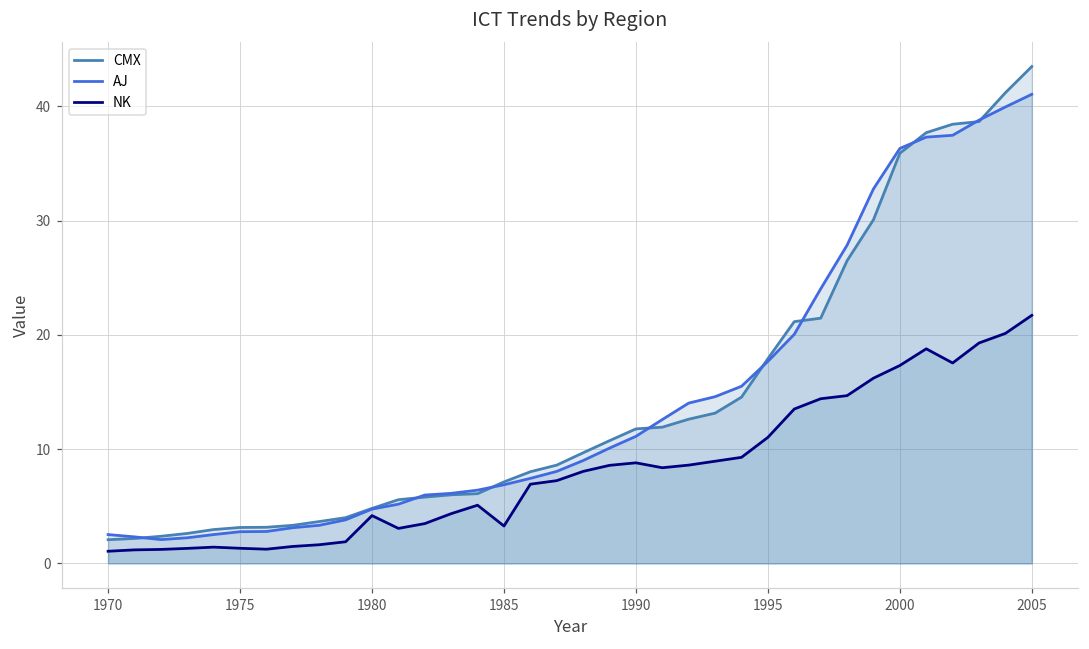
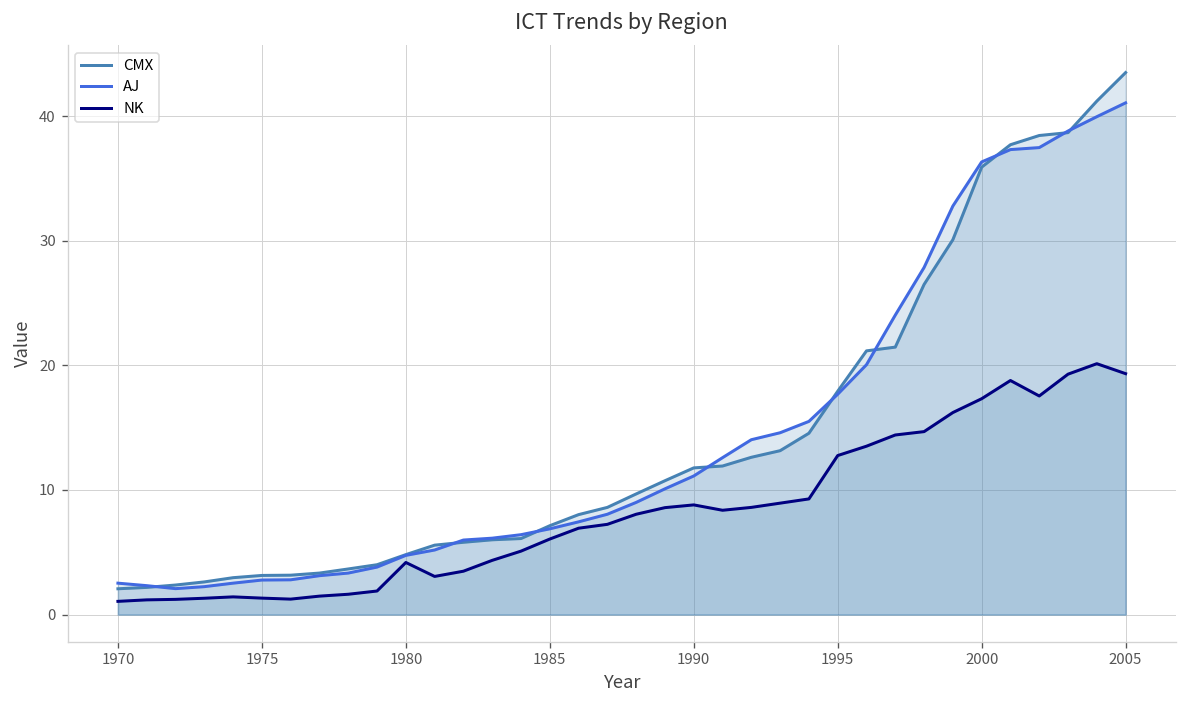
NK, 1985: 3.3 -> 6.1
NK, 1995: 11.0 -> 12.8
NK, 2005: 21.7 -> 19.3
